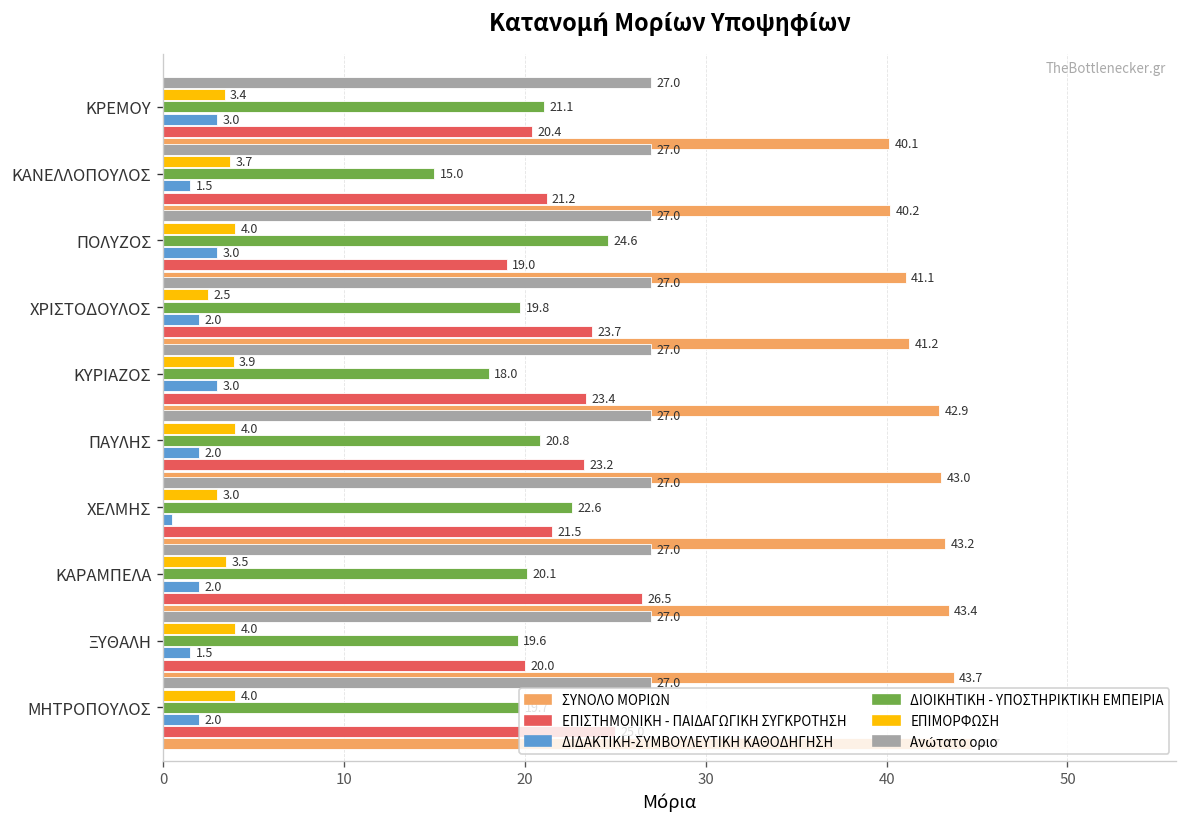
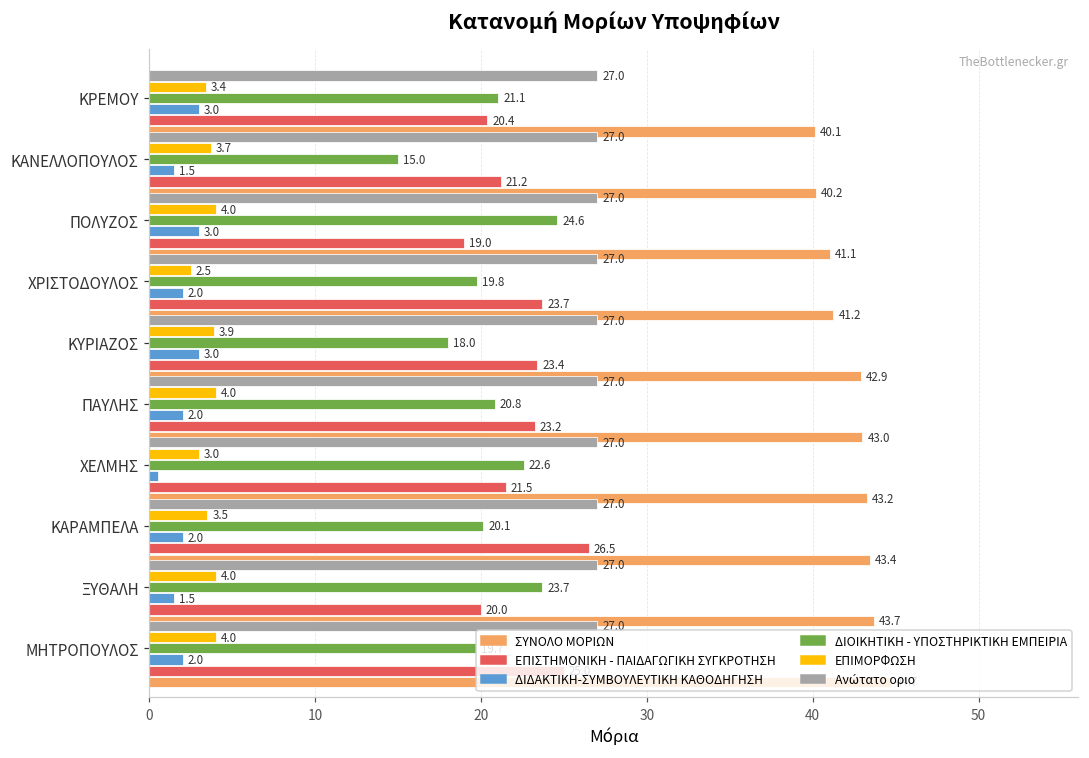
ΔΙΟΙΚΗΤΙΚΗ - ΥΠΟΣΤΗΡΙΚΤΙΚΗ ΕΜΠΕΙΡΙΑ, ΞΥΘΑΛΗ: 19.6 -> 23.7
